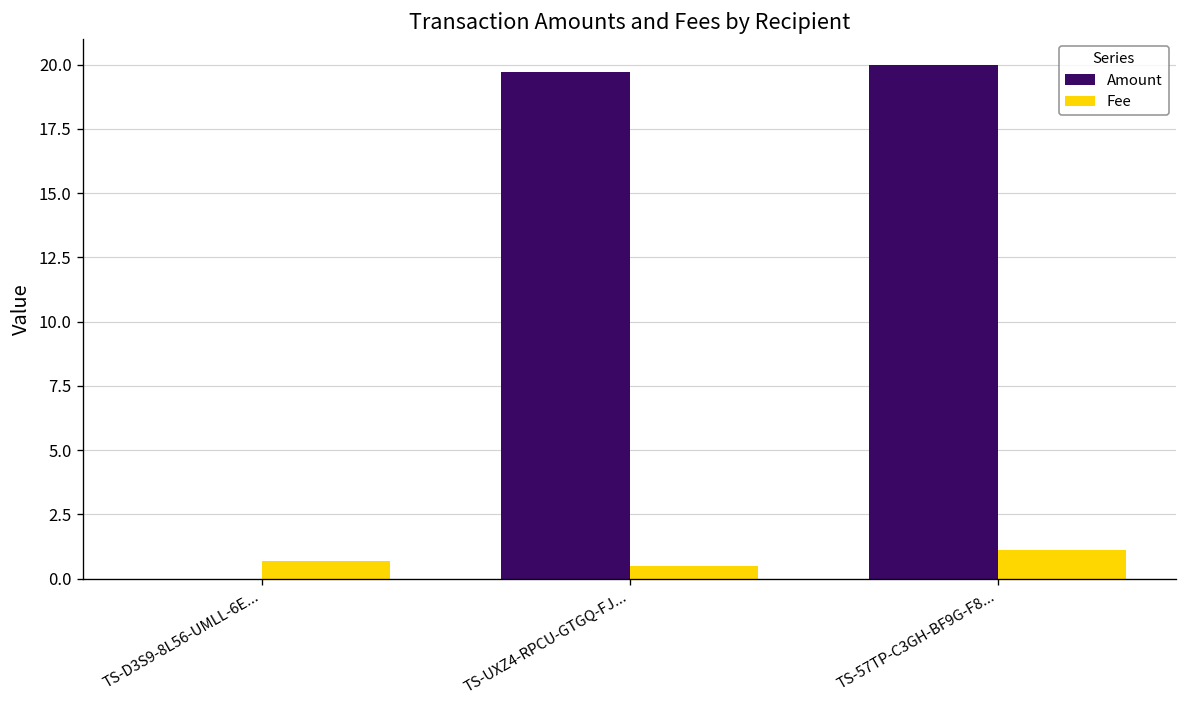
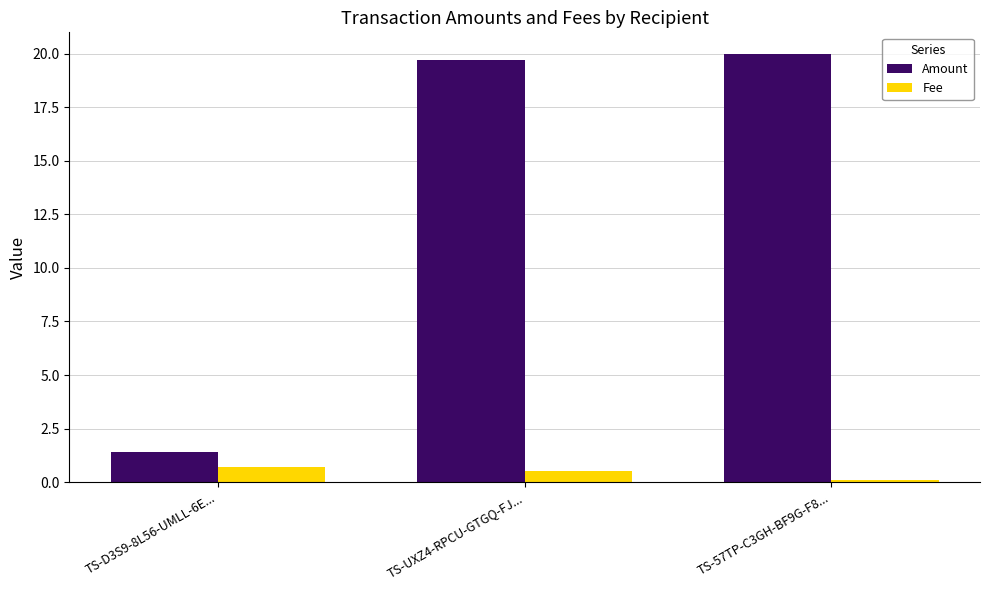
Amount, TS-D3S9-8L56-UMLL-6E...: 0.0 -> 1.4
Fee, TS-57TP-C3GH-BF9G-F8...: 1.1 -> 0.1
